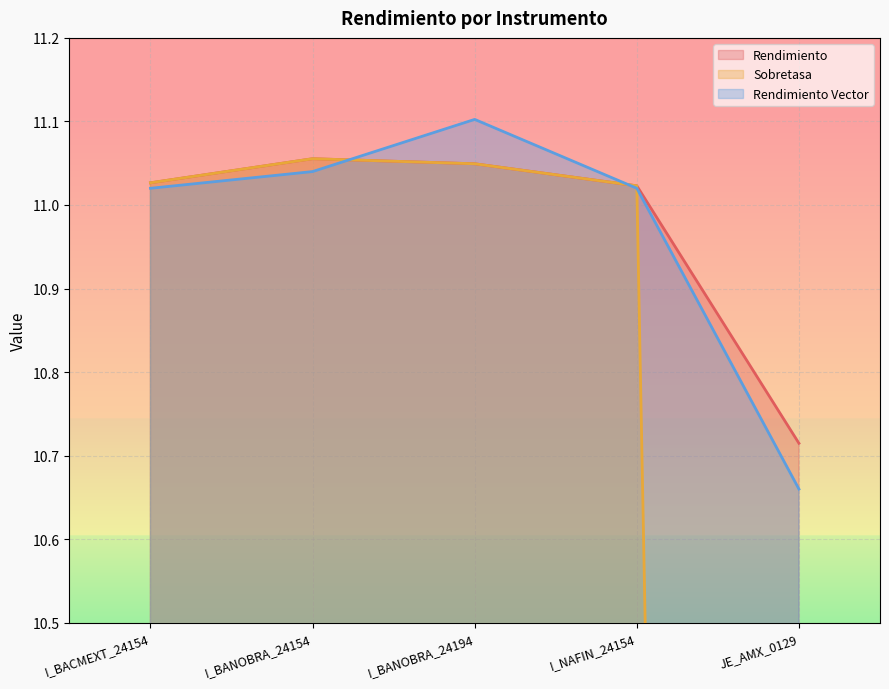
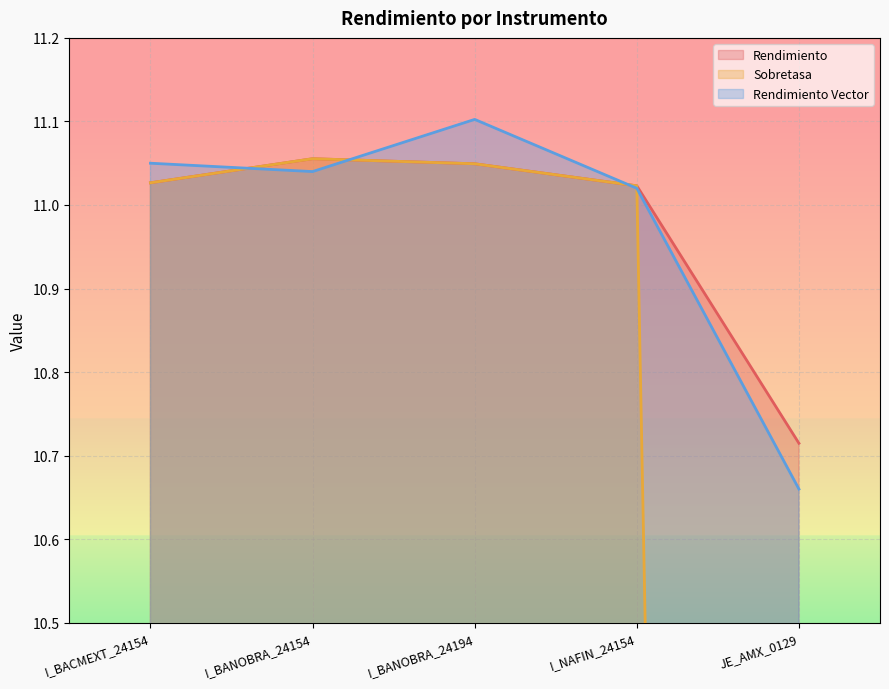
Rendimiento Vector, I_BACMEXT_24154: 11.02 -> 11.05
